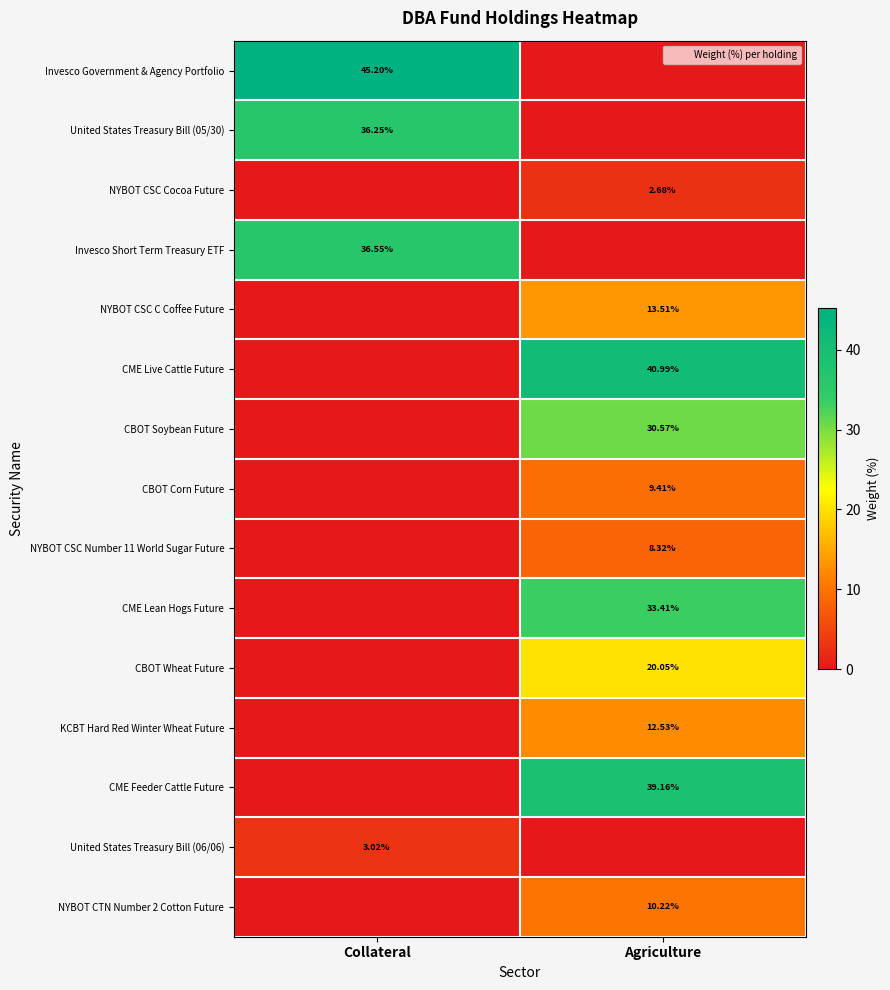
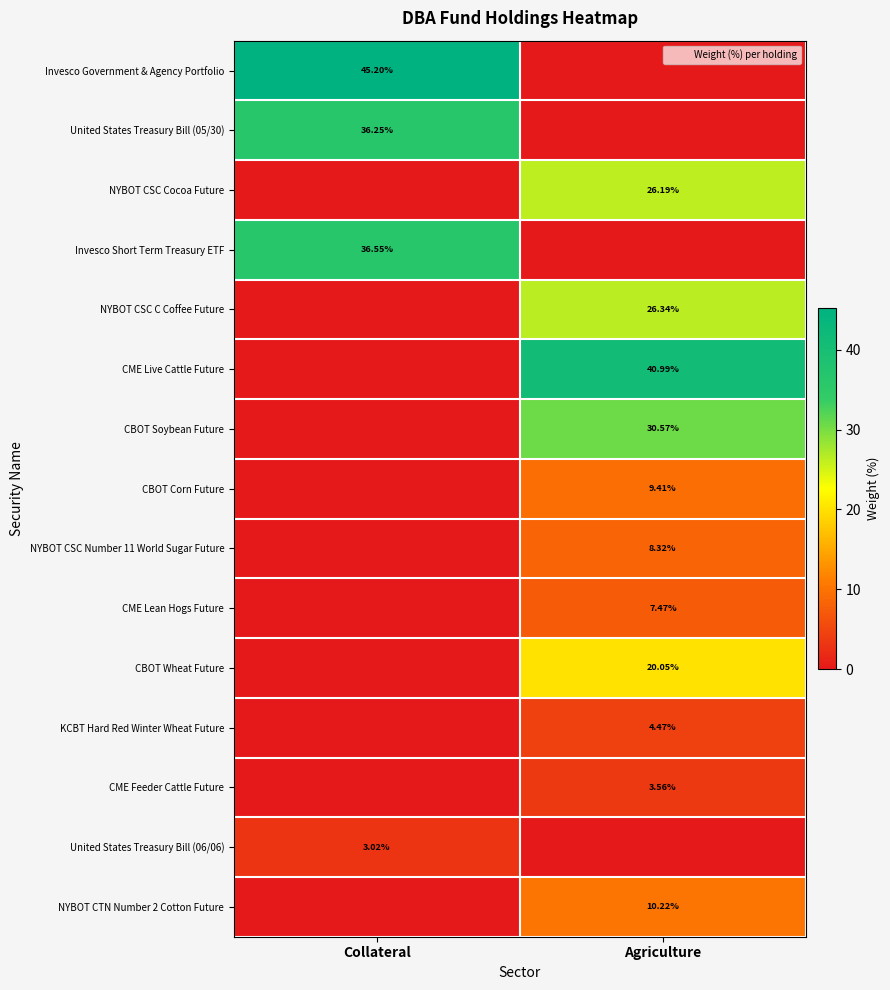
NYBOT CSC Cocoa Future, Agriculture: 2.68% -> 26.19%
NYBOT CSC C Coffee Future, Agriculture: 13.51% -> 26.34%
CME Lean Hogs Future, Agriculture: 33.41% -> 7.47%
KCBT Hard Red Winter Wheat Future, Agriculture: 12.53% -> 4.47%
CME Feeder Cattle Future, Agriculture: 39.16% -> 3.56%
